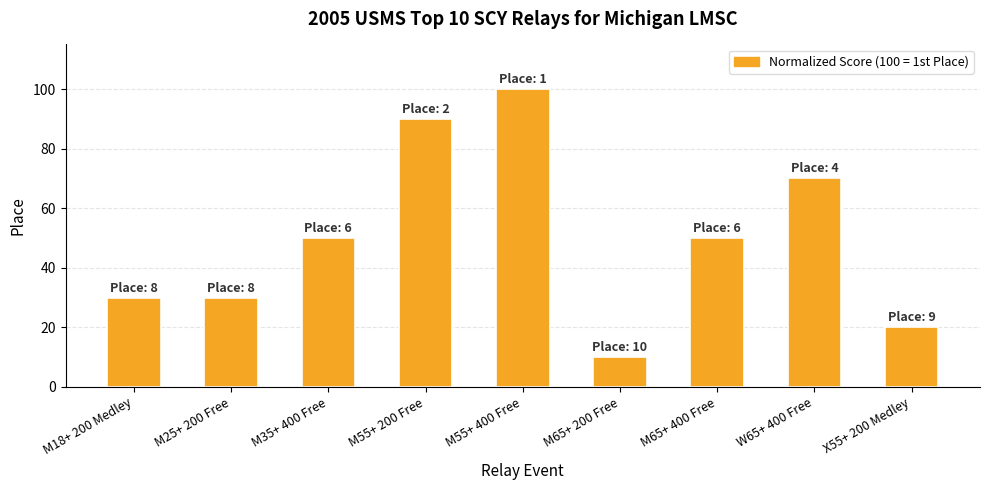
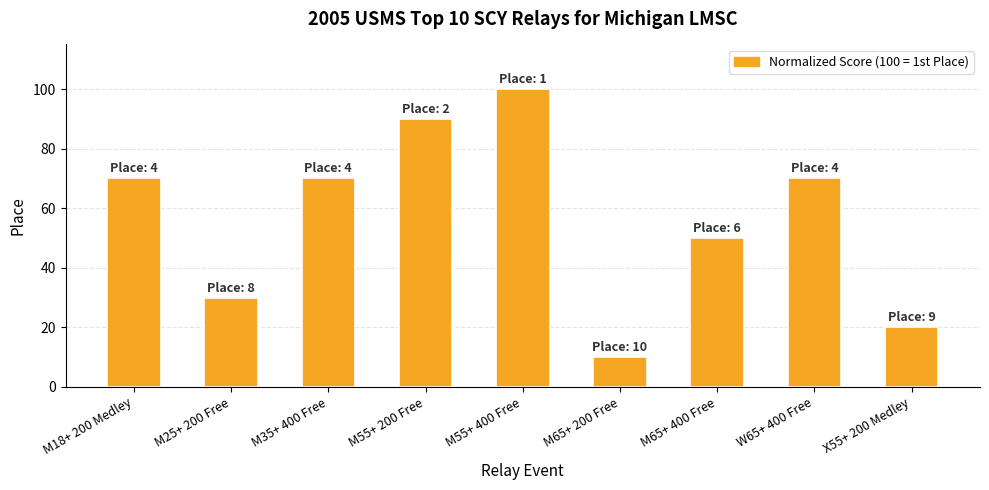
M18+ 200 Medley: 8 -> 4
M35+ 400 Free: 6 -> 4
